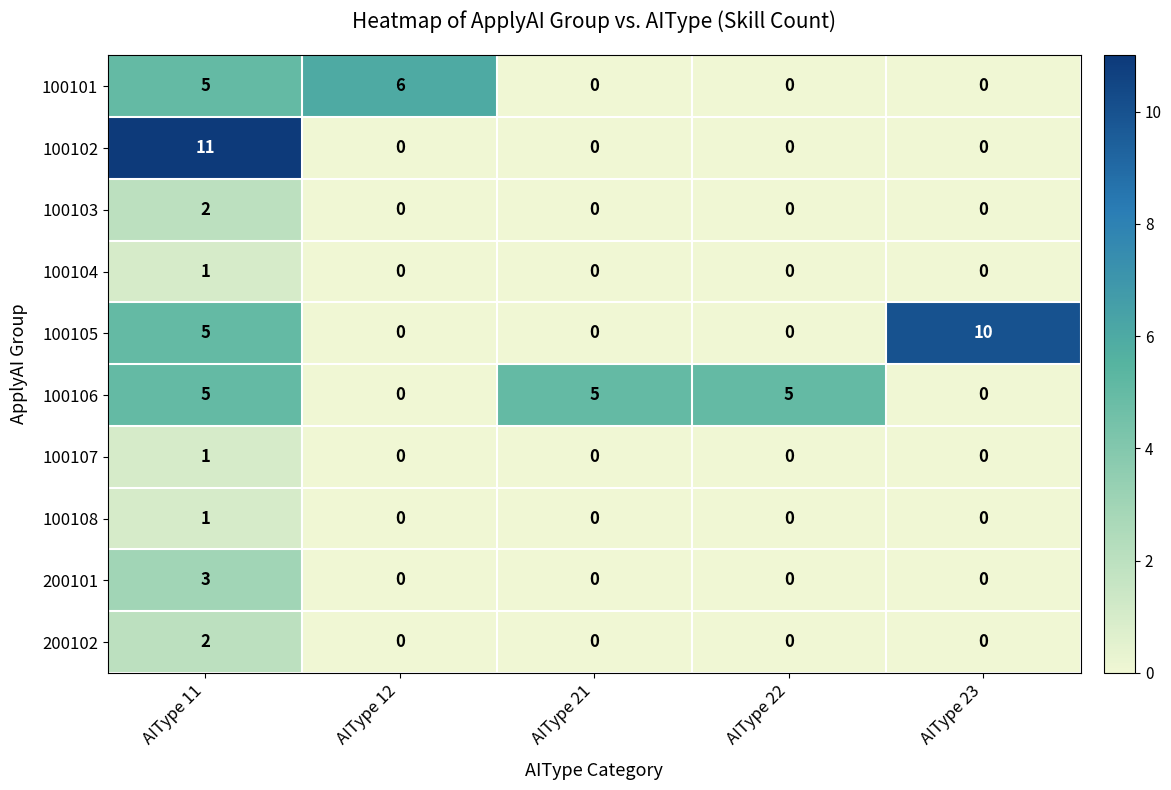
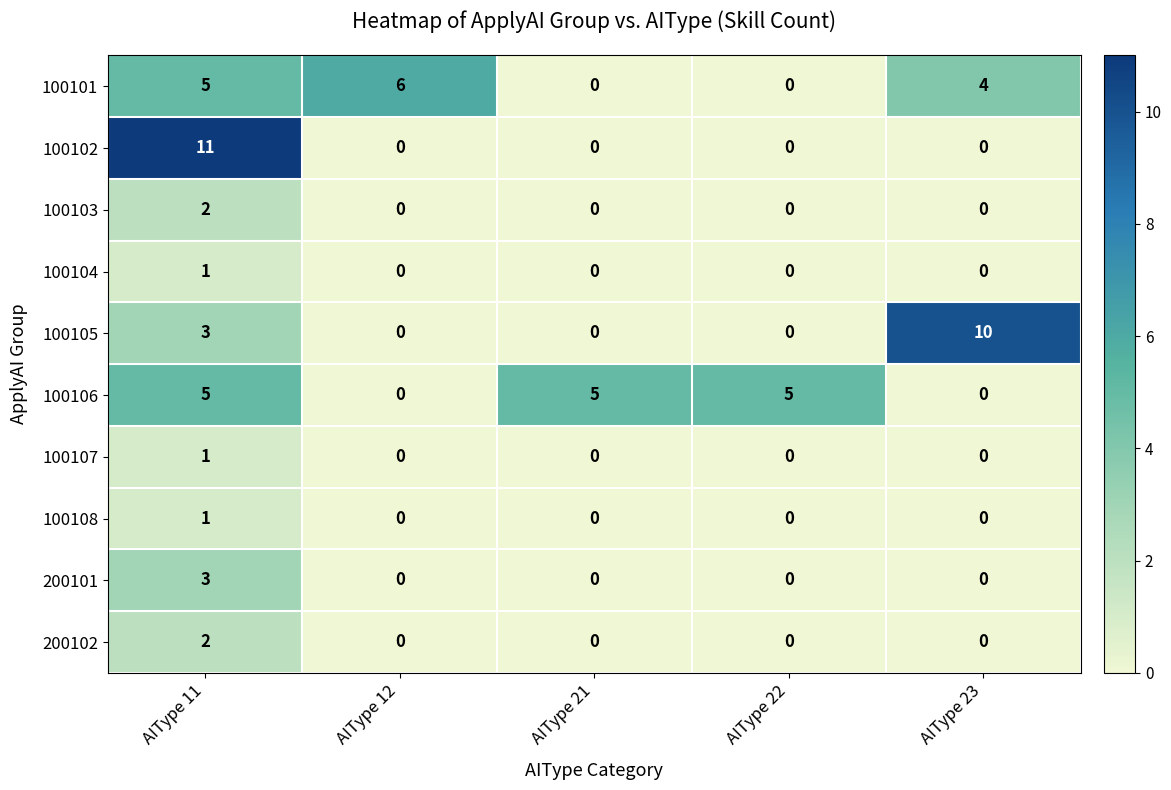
100101, AIType 23: 0 -> 4
100105, AIType 11: 5 -> 3
